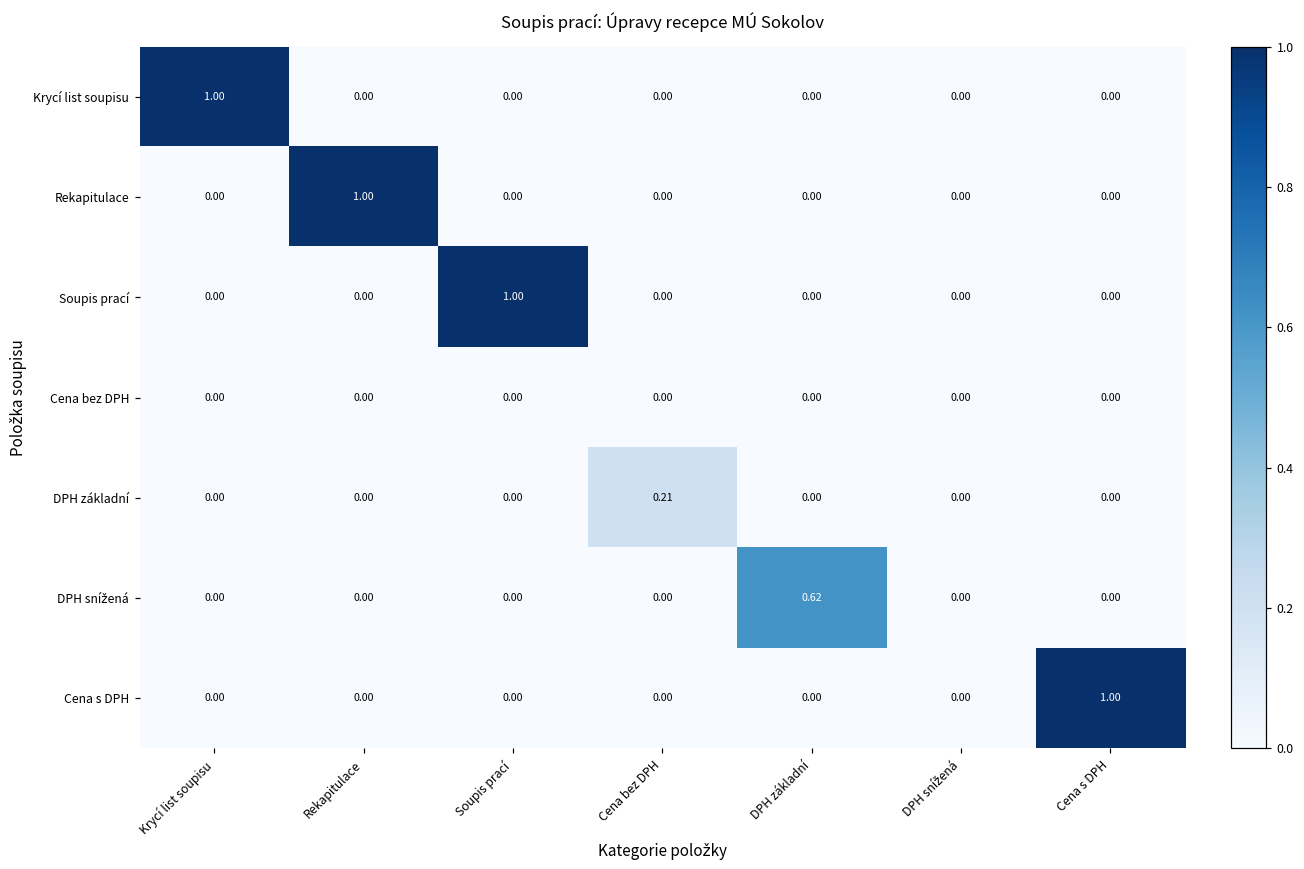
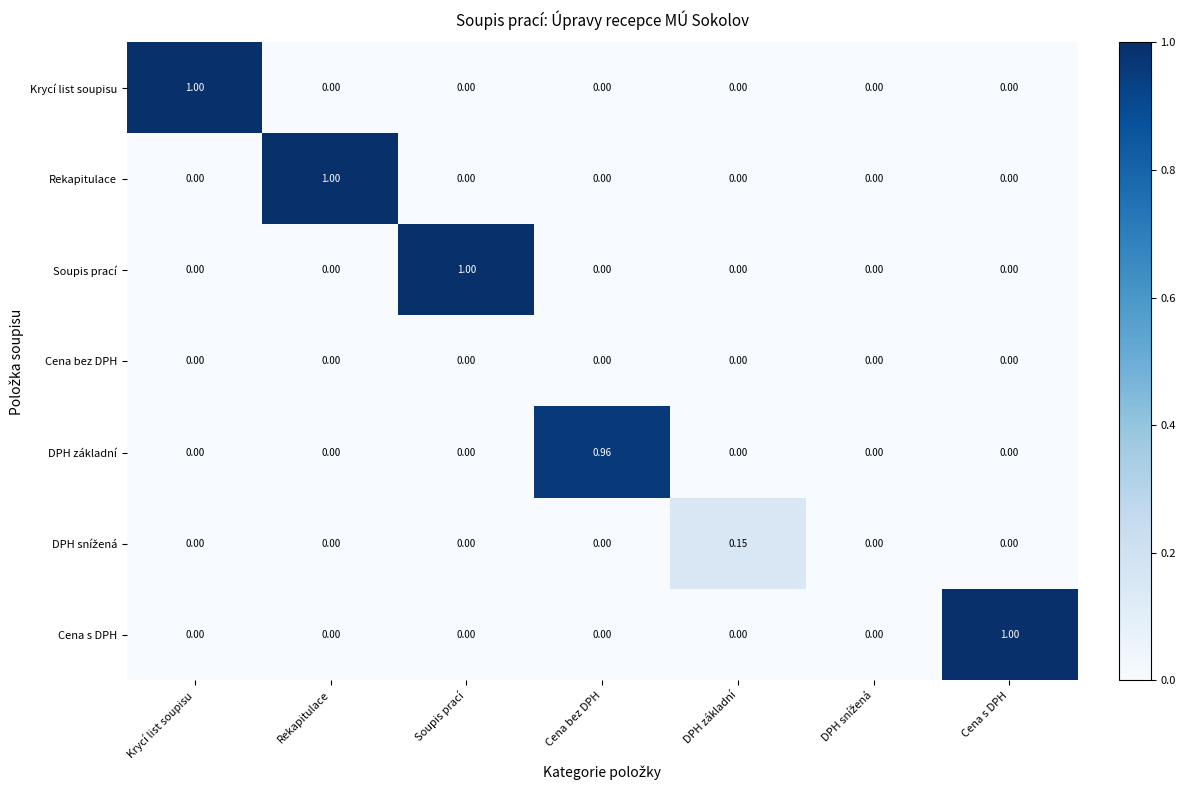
DPH základní, Cena bez DPH: 0.21 -> 0.96
DPH snížená, DPH základní: 0.62 -> 0.15
